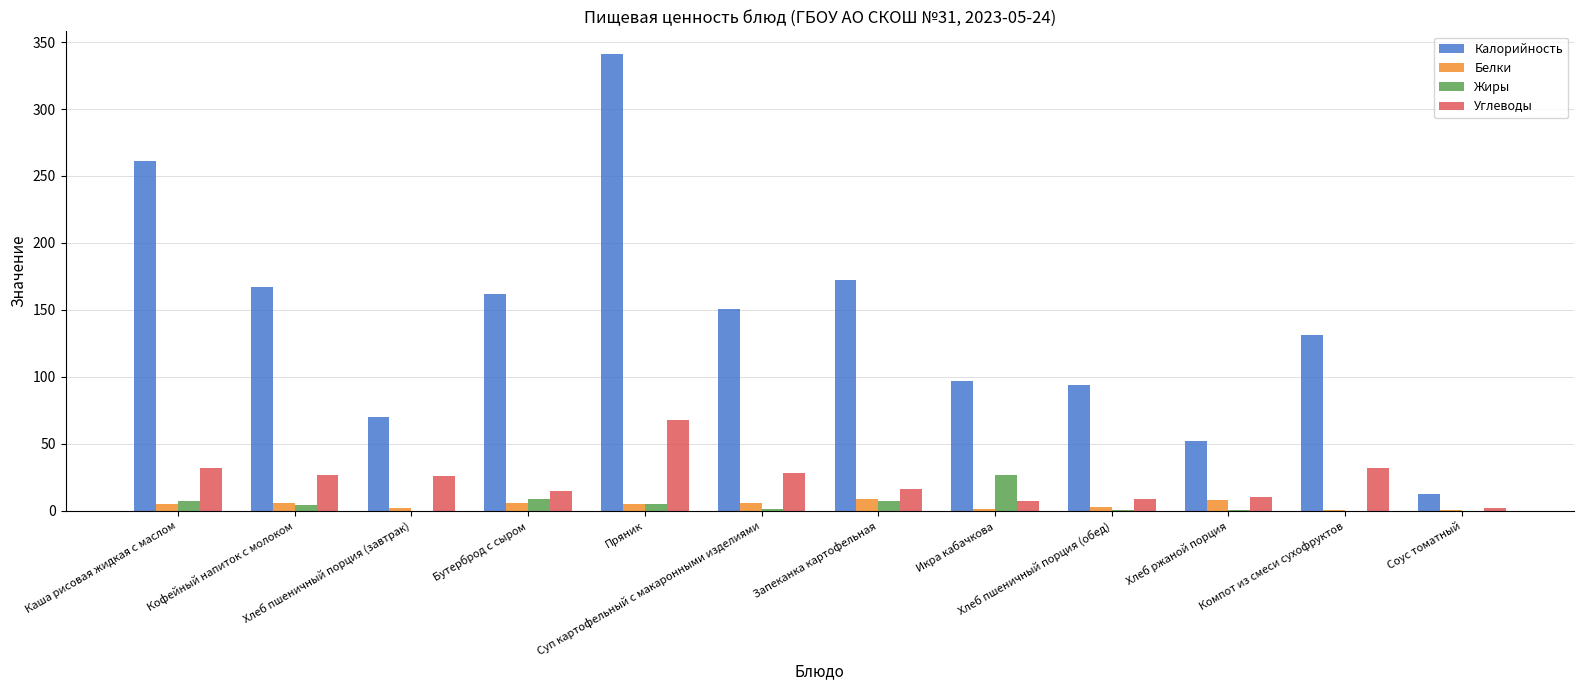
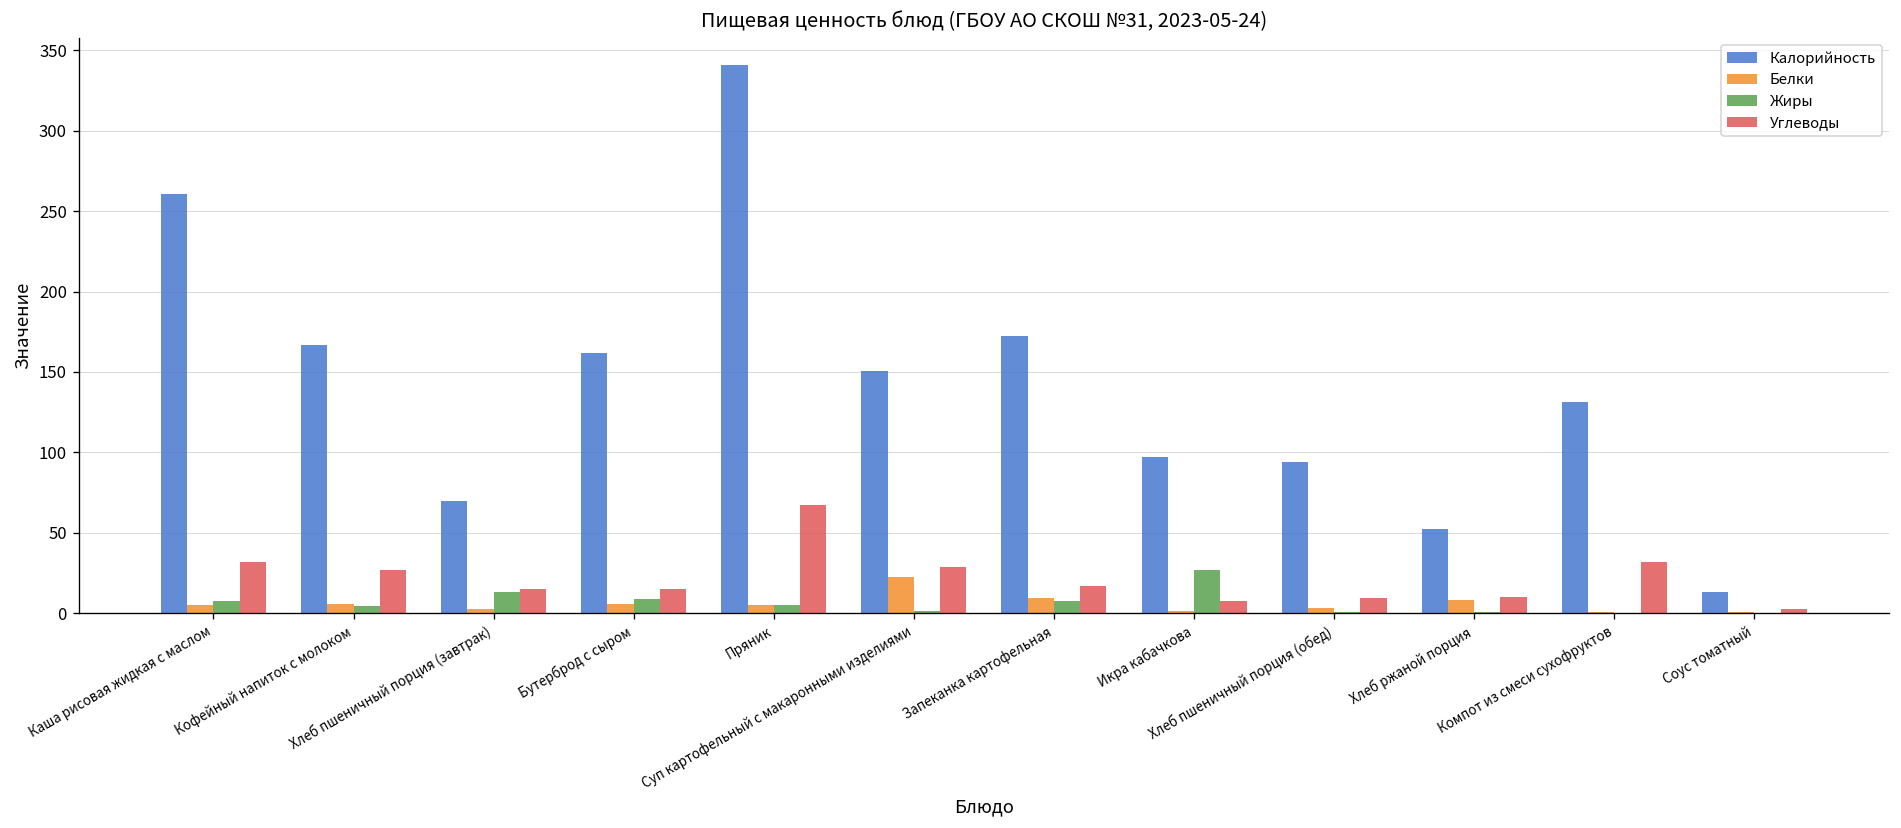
Жиры, Хлеб пшеничный порция (завтрак): 0 -> 13
Углеводы, Хлеб пшеничный порция (завтрак): 26 -> 15
Белки, Суп картофельный с макаронными изделиями: 6 -> 22
